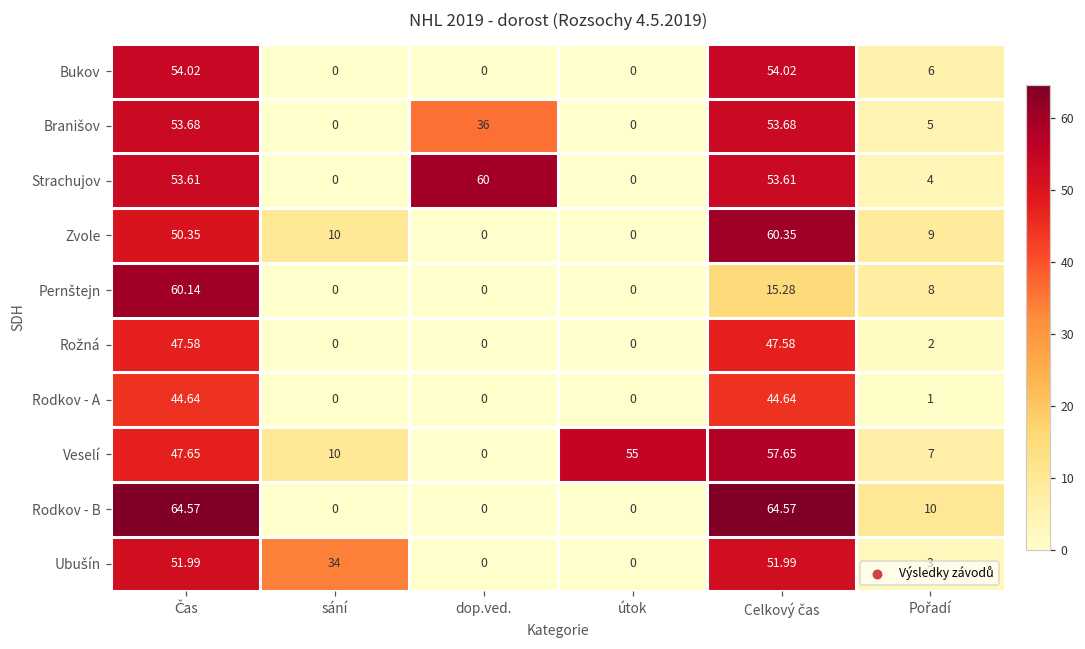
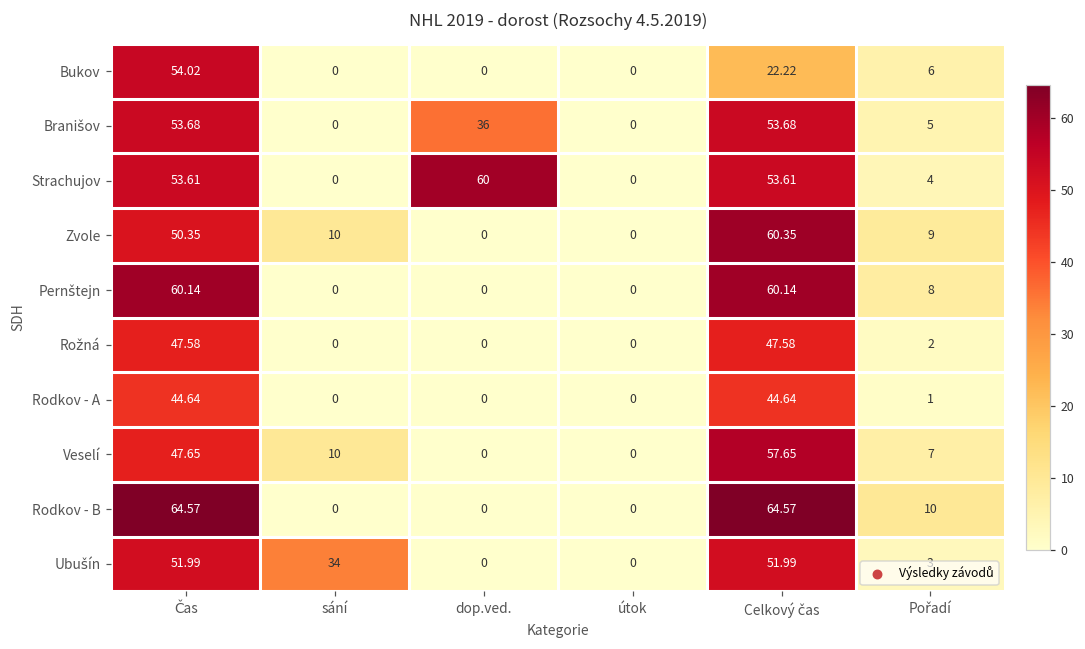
Bukov, Celkový čas: 54.02 -> 22.22
Pernštejn, Celkový čas: 15.28 -> 60.14
Veselí, útok: 55 -> 0
